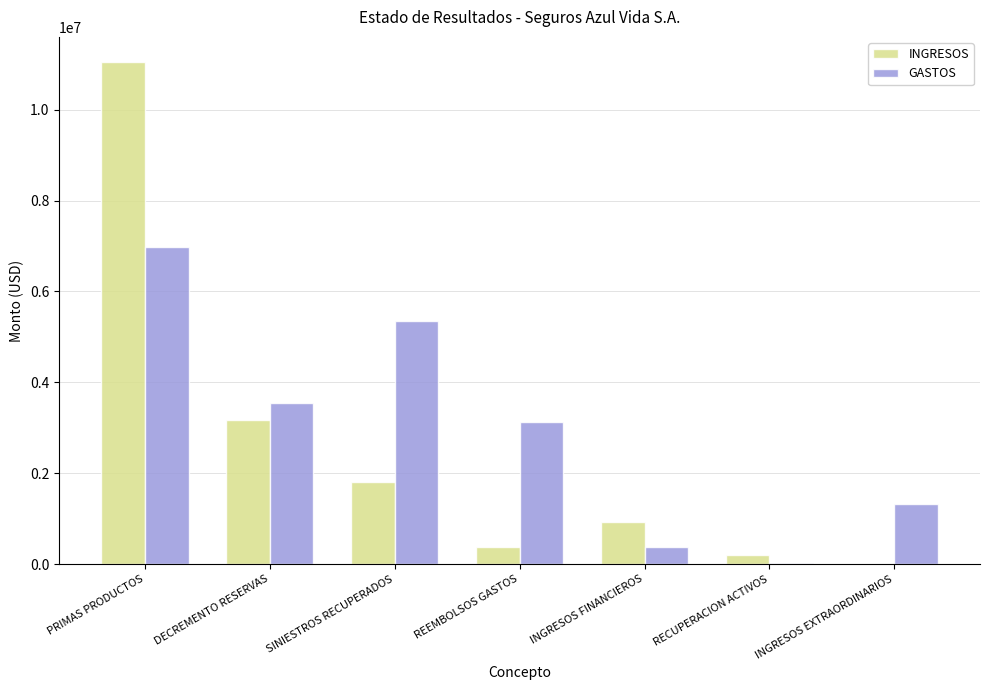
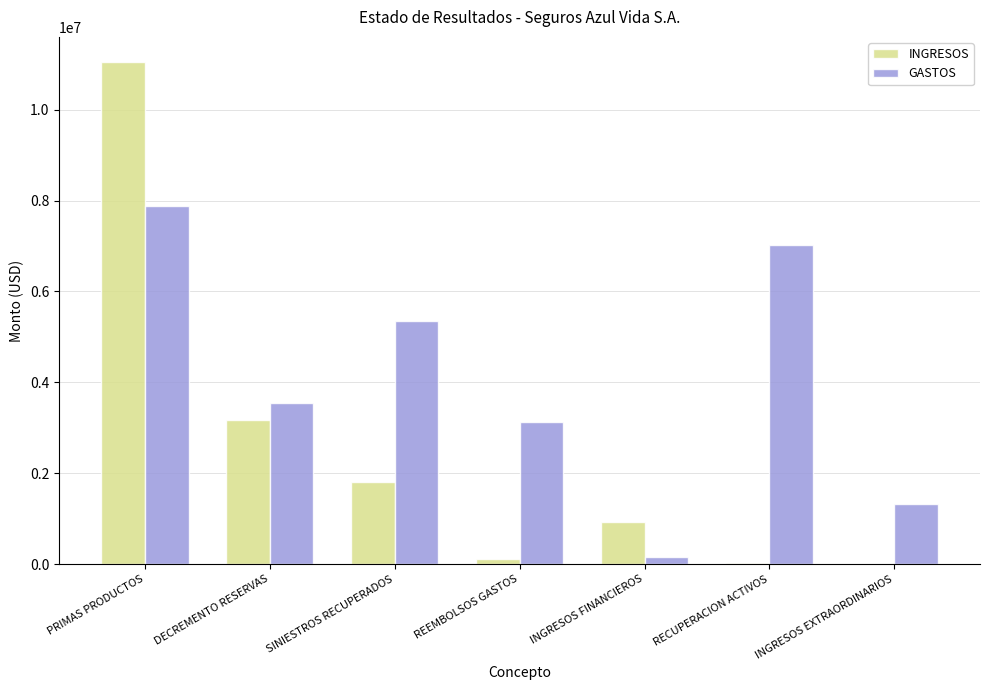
GASTOS, PRIMAS PRODUCTOS: 7000000 -> 7900000
INGRESOS, REEMBOLSOS GASTOS: 400000 -> 100000
GASTOS, INGRESOS FINANCIEROS: 400000 -> 200000
INGRESOS, RECUPERACION ACTIVOS: 200000 -> 0
GASTOS, RECUPERACION ACTIVOS: 0 -> 7000000
